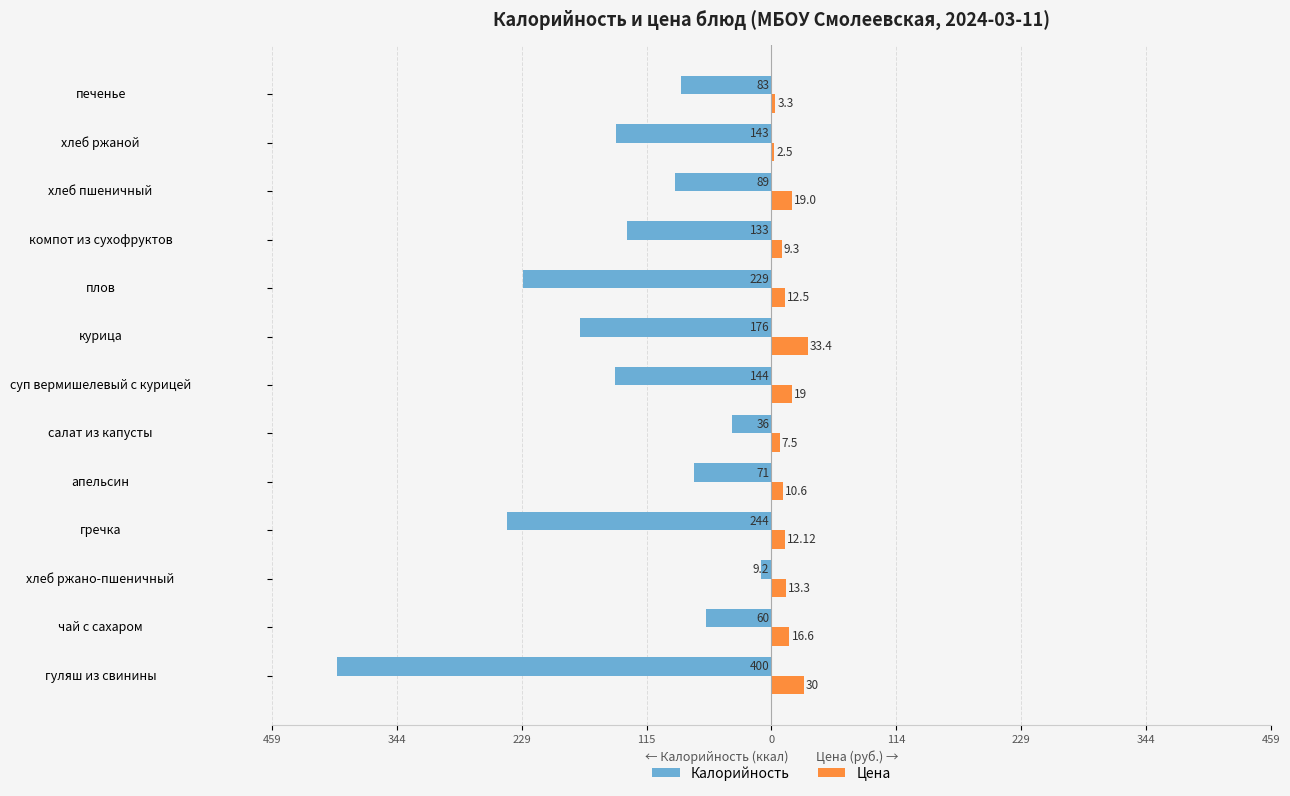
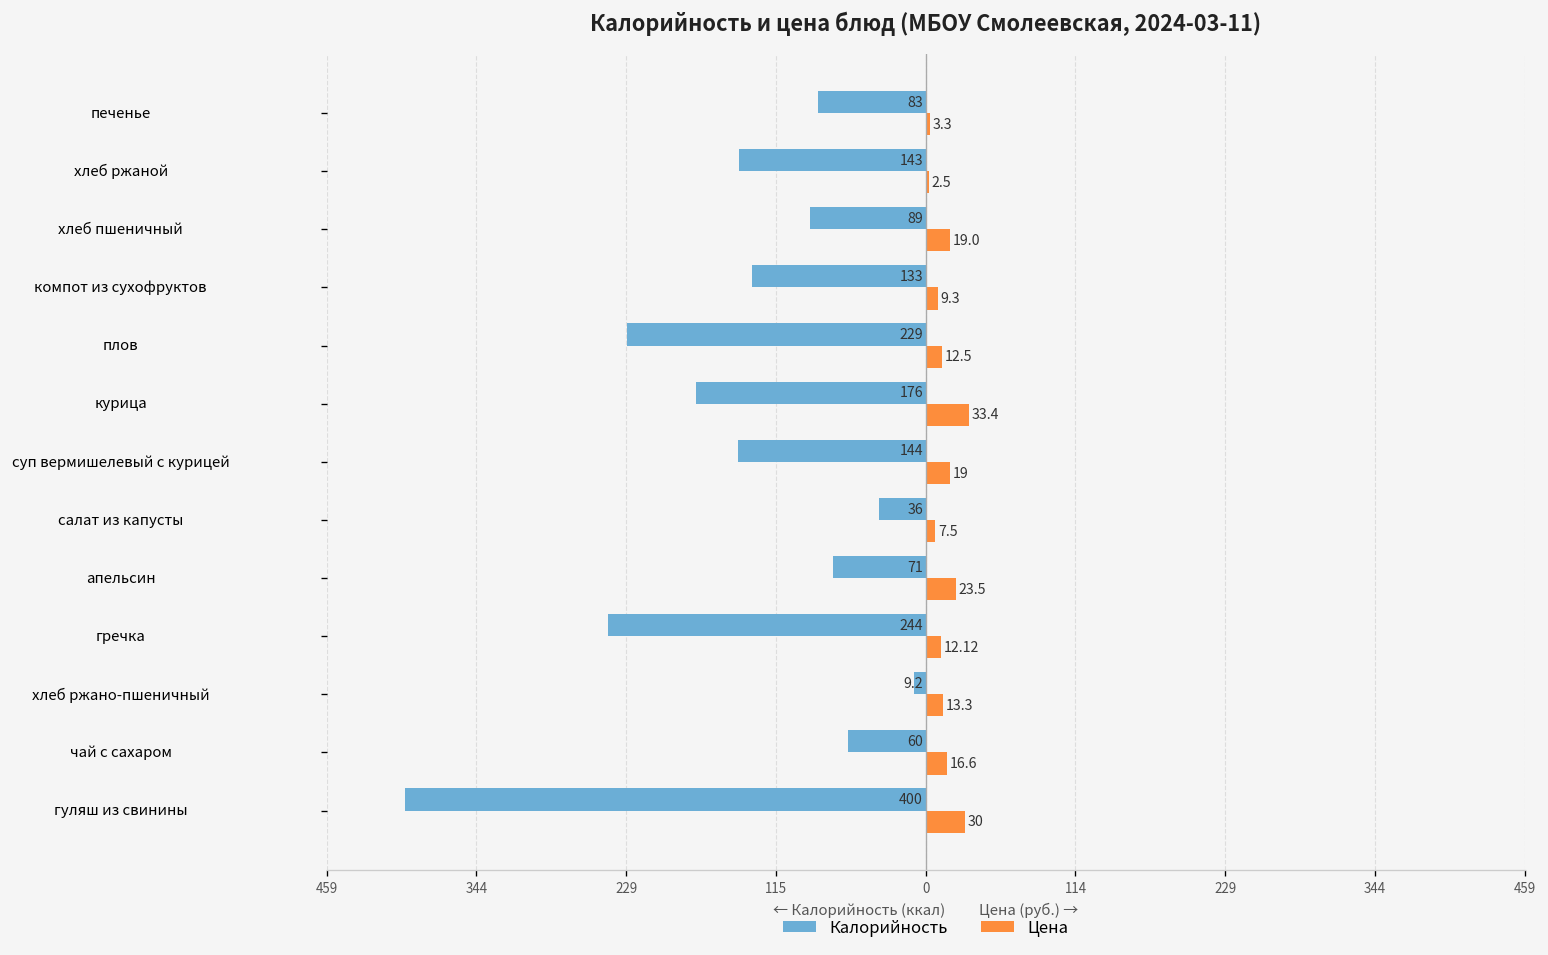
Цена, апельсин: 10.6 -> 23.5
